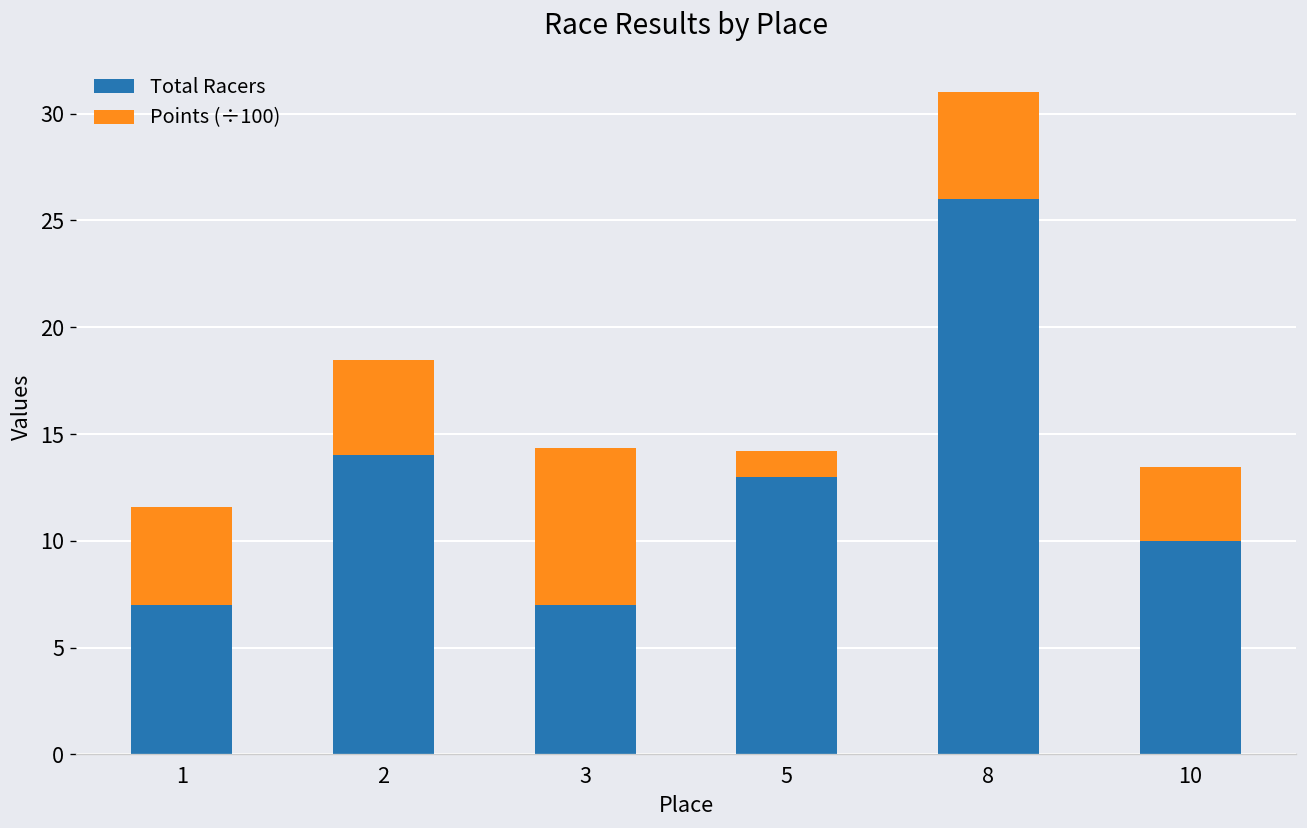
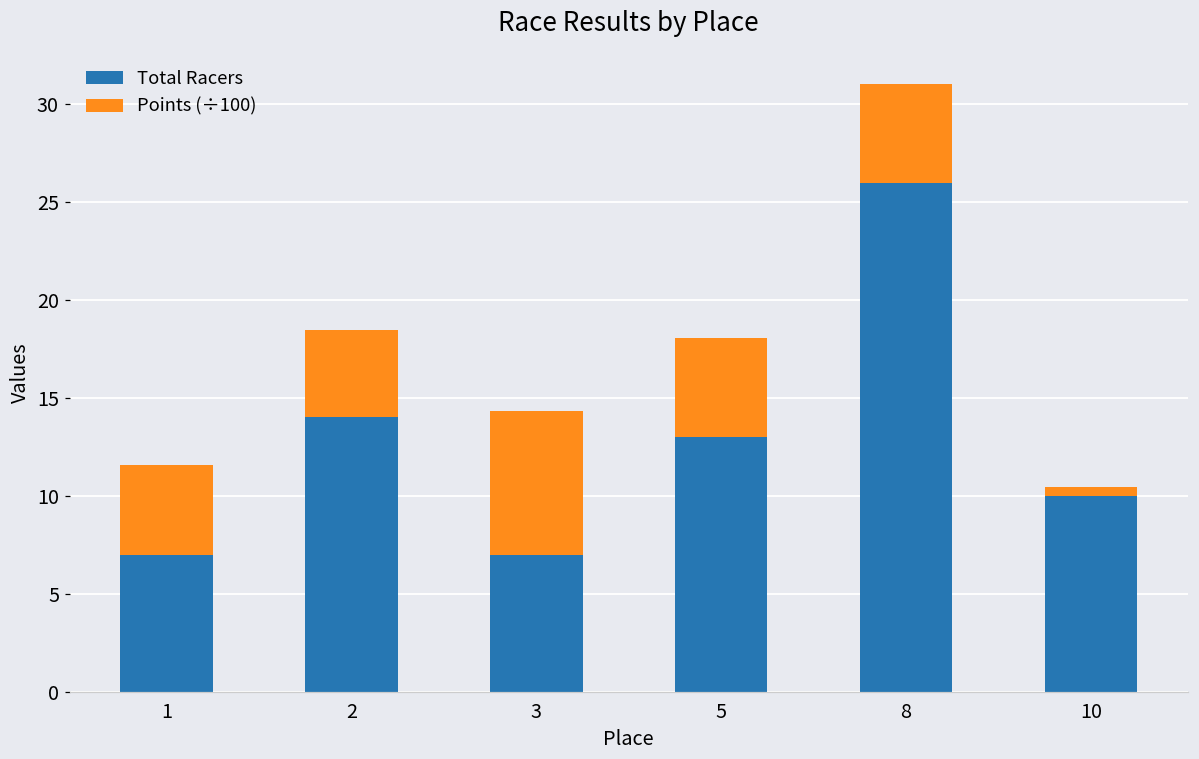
Points (÷100), 5: 1.2 -> 5.1
Points (÷100), 10: 3.5 -> 0.5
